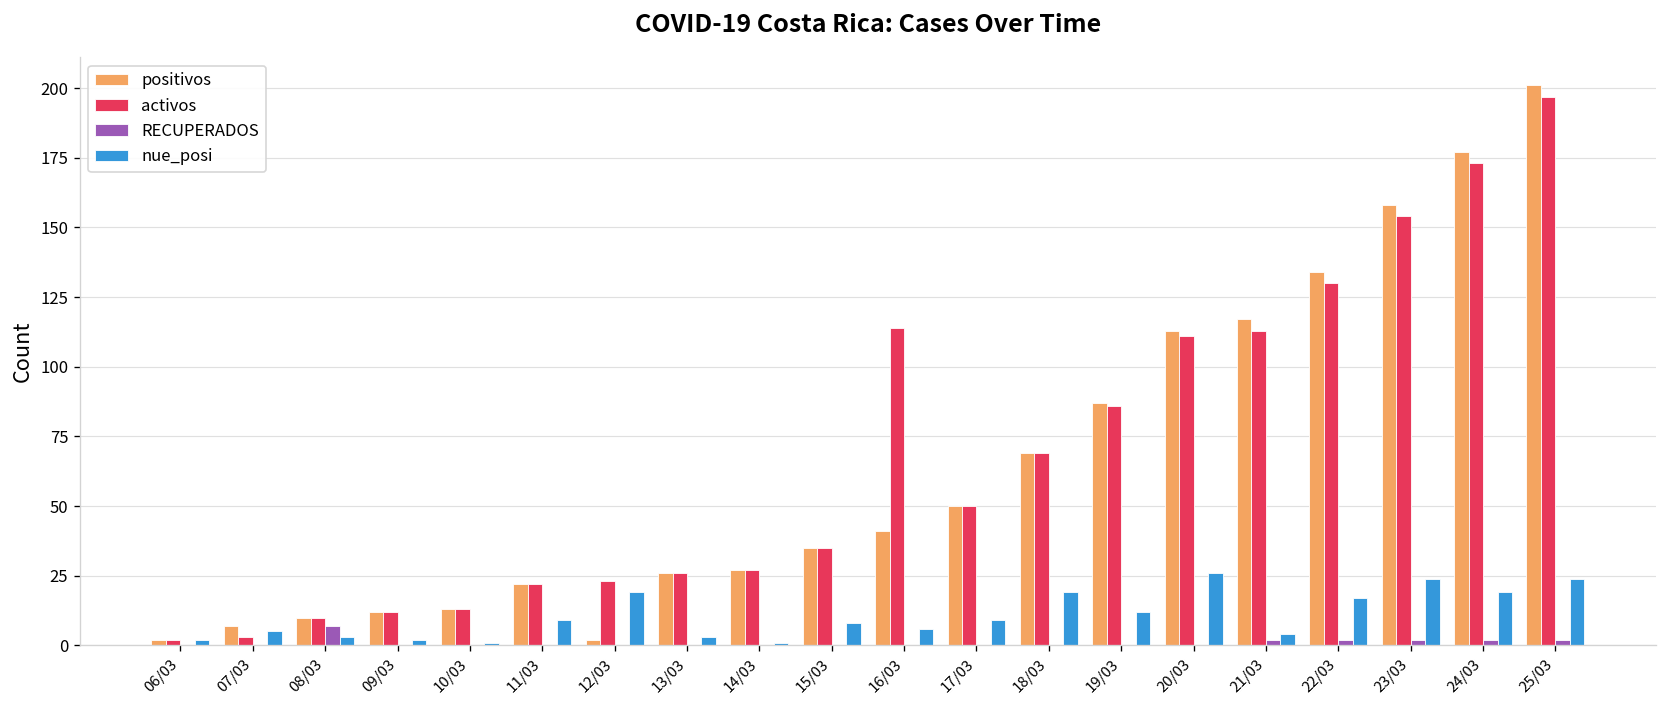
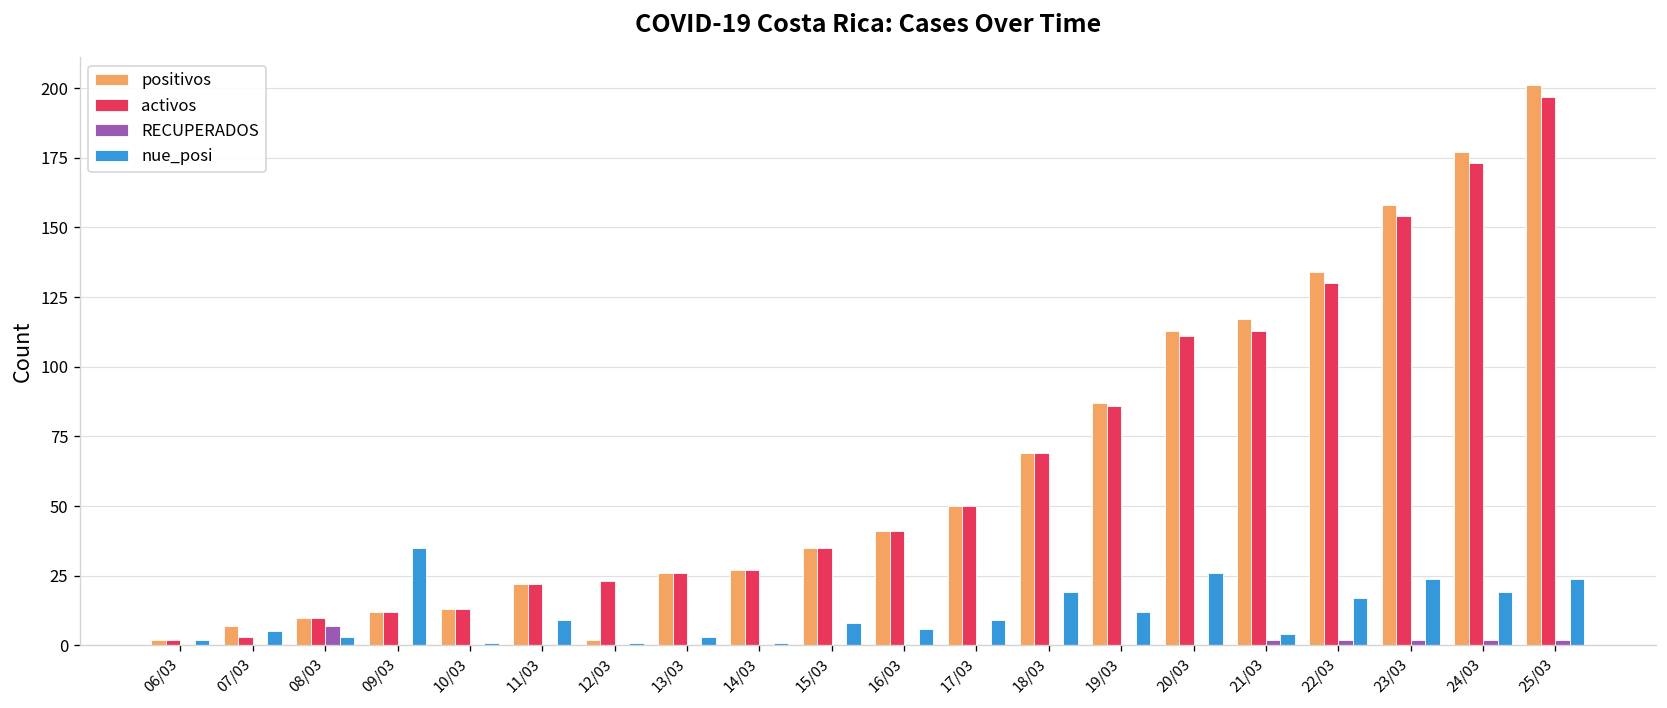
nue_posi, 09/03: 2 -> 35
nue_posi, 12/03: 19 -> 1
activos, 16/03: 114 -> 41
